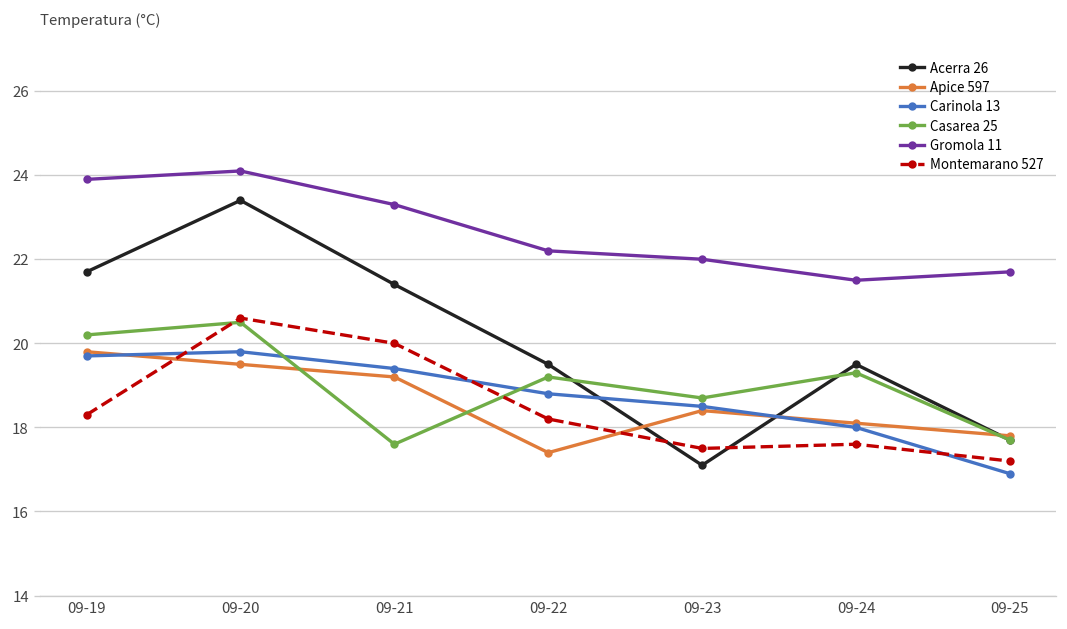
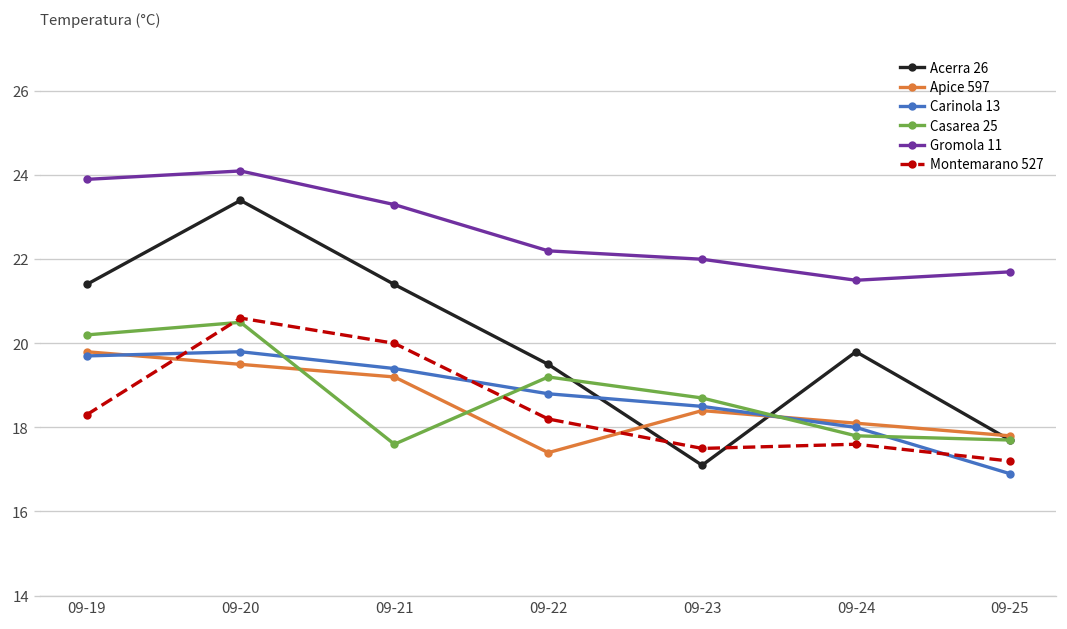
Acerra 26, 09-19: 21.7 -> 21.4
Acerra 26, 09-24: 19.5 -> 19.8
Casarea 25, 09-24: 19.3 -> 17.8
